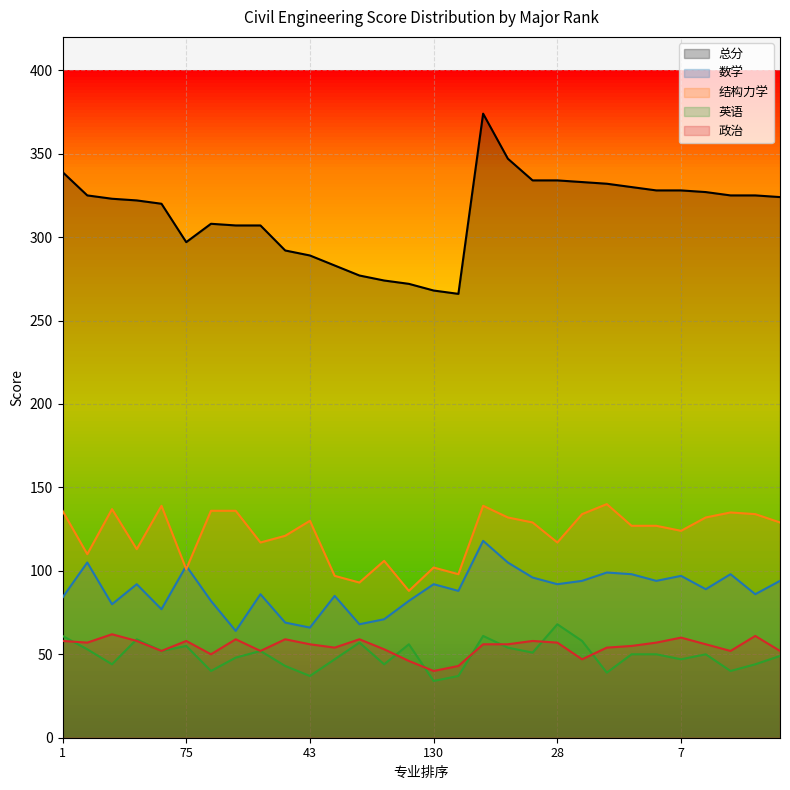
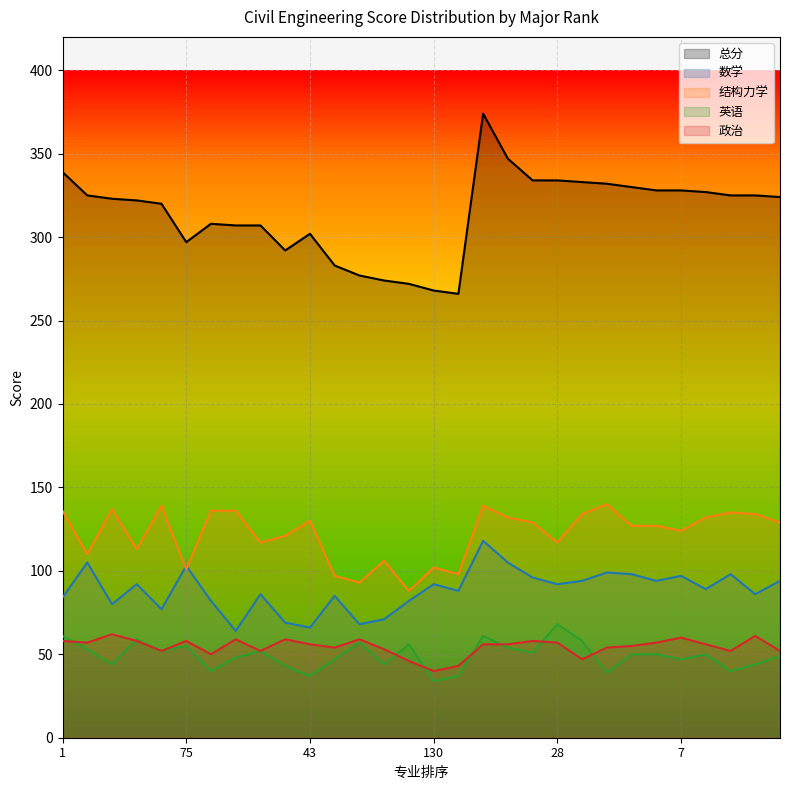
总分, 43: 289 -> 302
